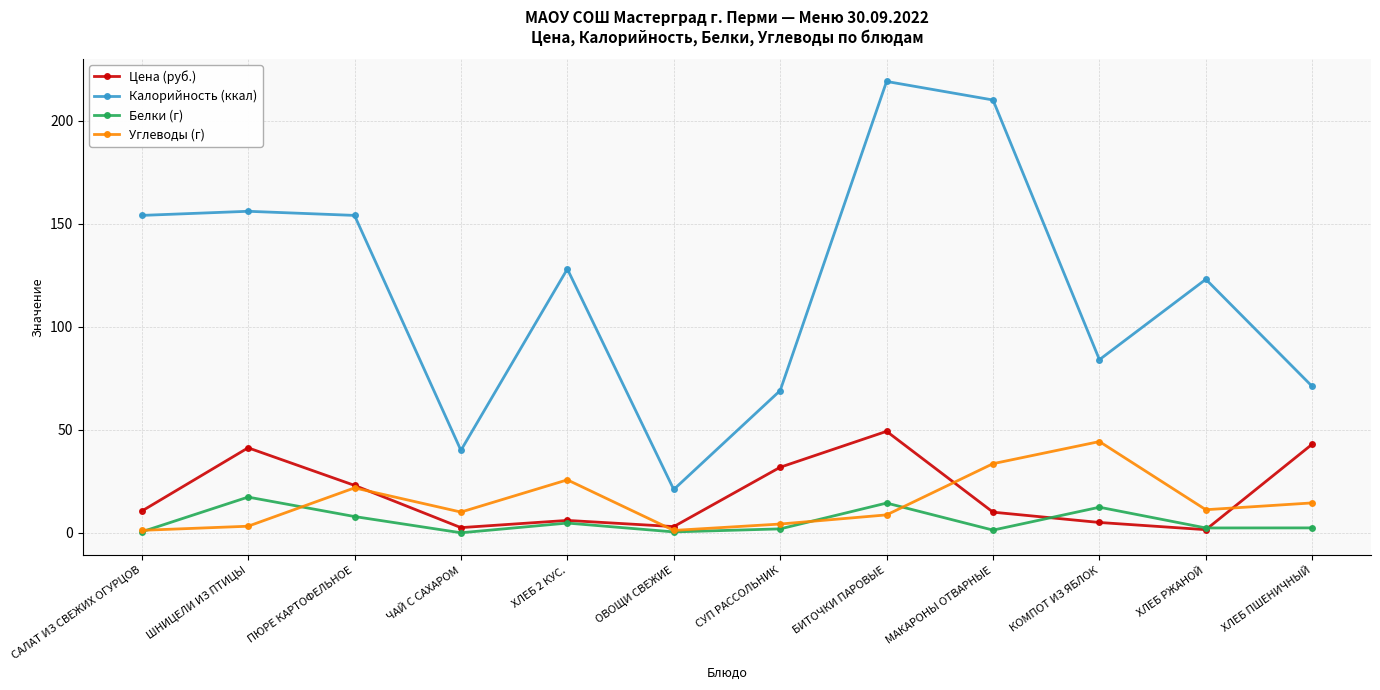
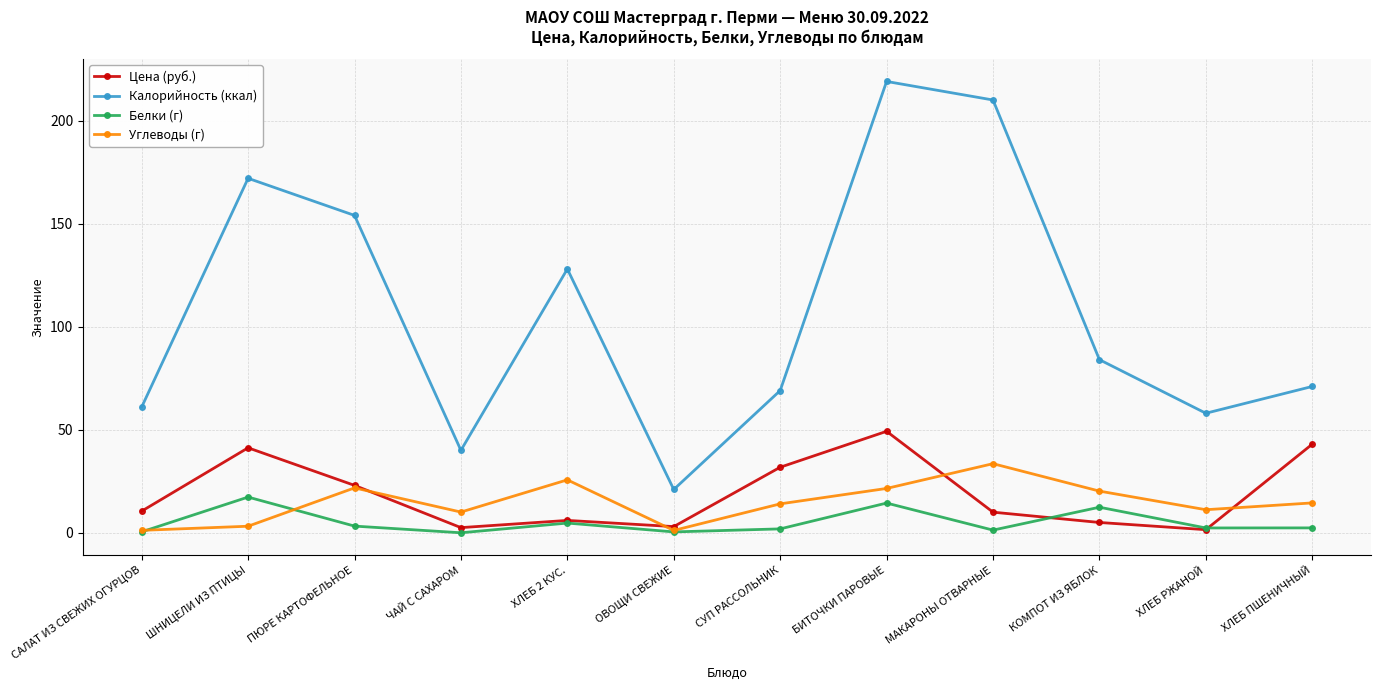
Калорийность (ккал), САЛАТ ИЗ СВЕЖИХ ОГУРЦОВ: 154 -> 61
Калорийность (ккал), ШНИЦЕЛИ ИЗ ПТИЦЫ: 156 -> 172
Белки (г), ПЮРЕ КАРТОФЕЛЬНОЕ: 8 -> 3
Углеводы (г), СУП РАССОЛЬНИК: 4 -> 14
Углеводы (г), БИТОЧКИ ПАРОВЫЕ: 9 -> 22
Углеводы (г), КОМПОТ ИЗ ЯБЛОК: 44 -> 20
Калорийность (ккал), ХЛЕБ РЖАНОЙ: 123 -> 58
